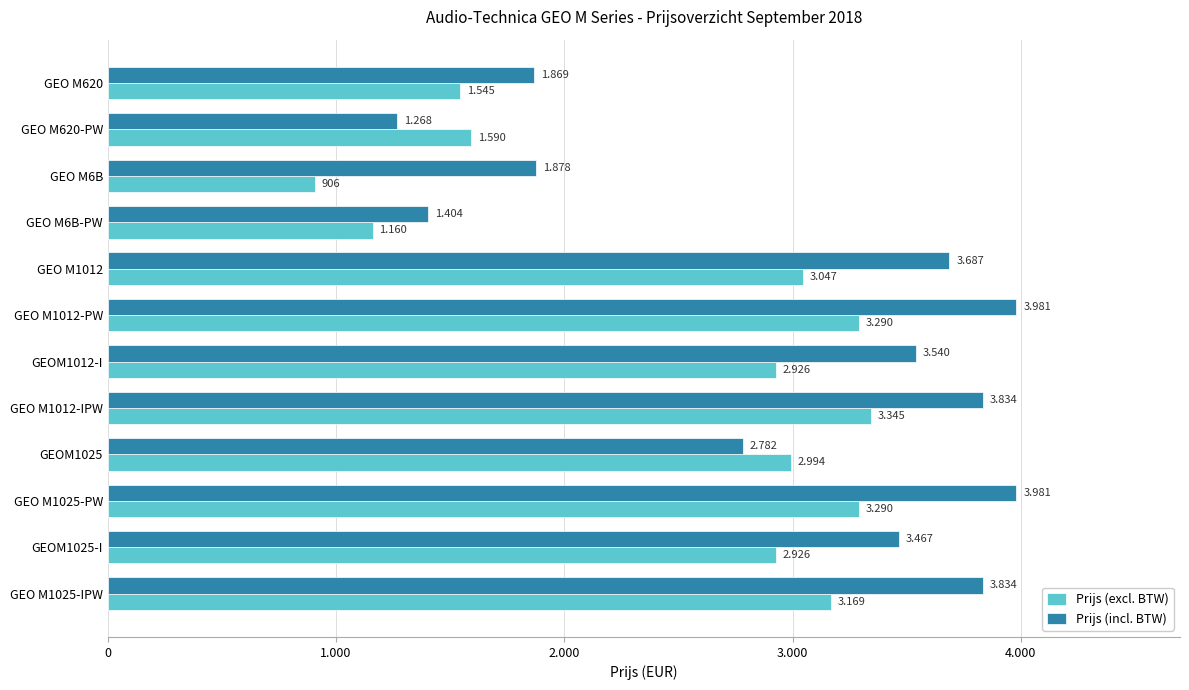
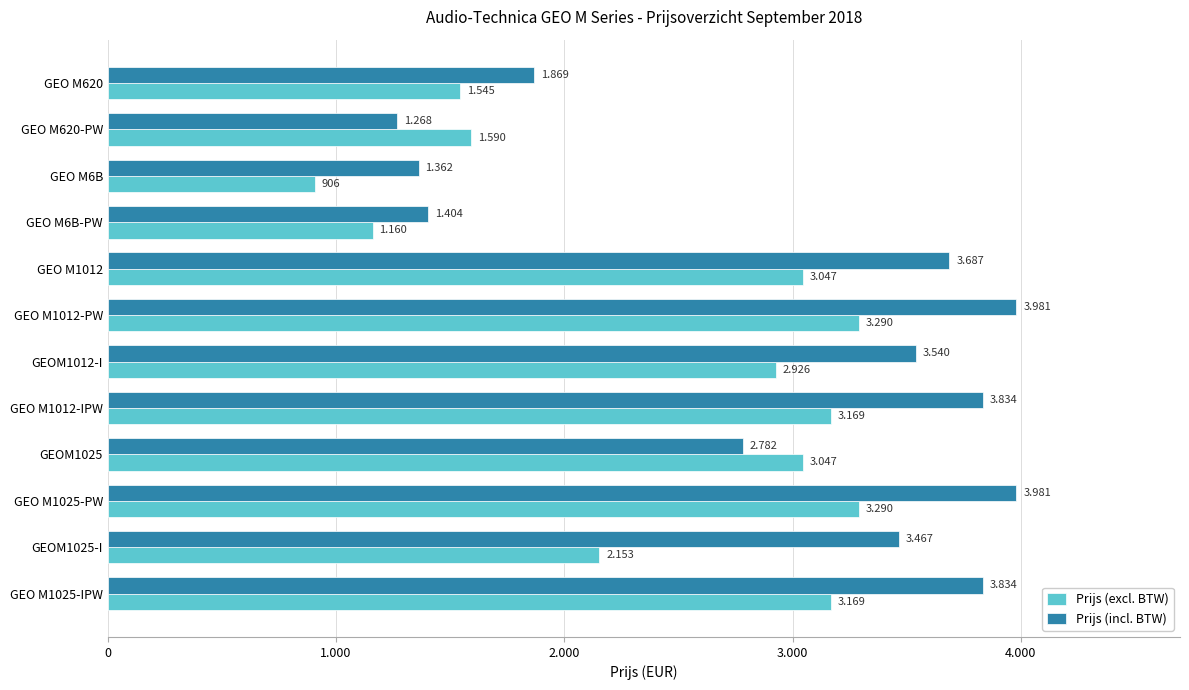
Prijs (incl. BTW), GEO M6B: 1.878 -> 1.362
Prijs (excl. BTW), GEO M1012-IPW: 3.345 -> 3.169
Prijs (excl. BTW), GEOM1025: 2.994 -> 3.047
Prijs (excl. BTW), GEOM1025-I: 2.926 -> 2.153
